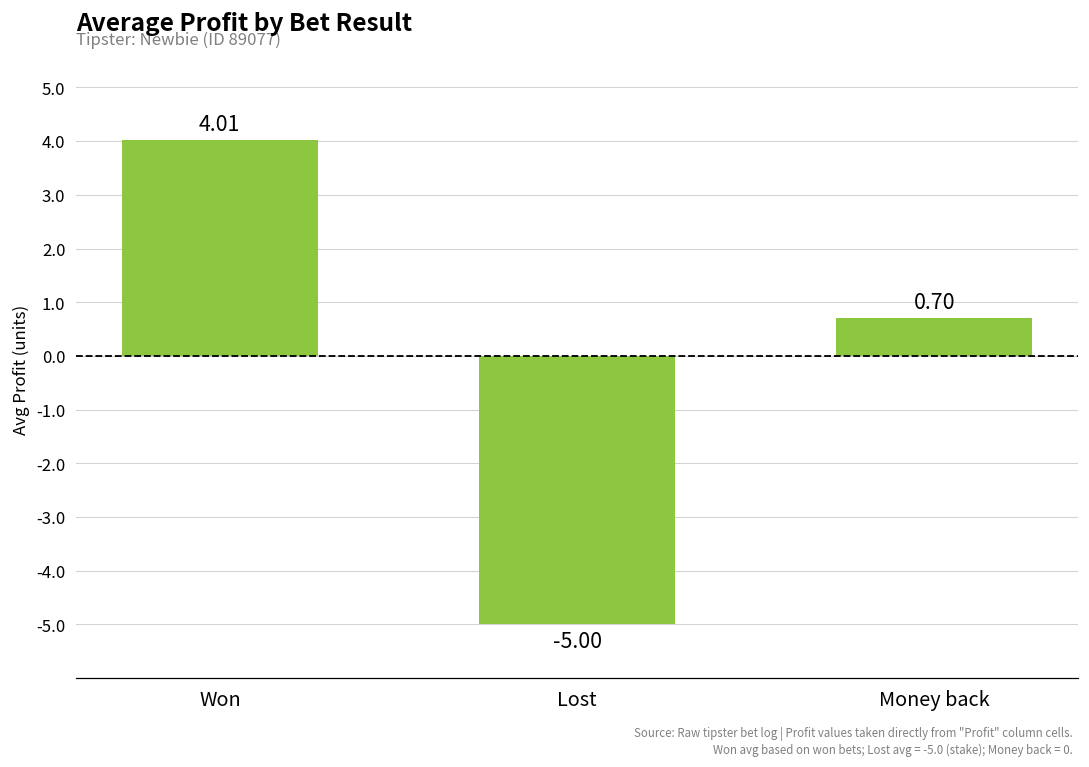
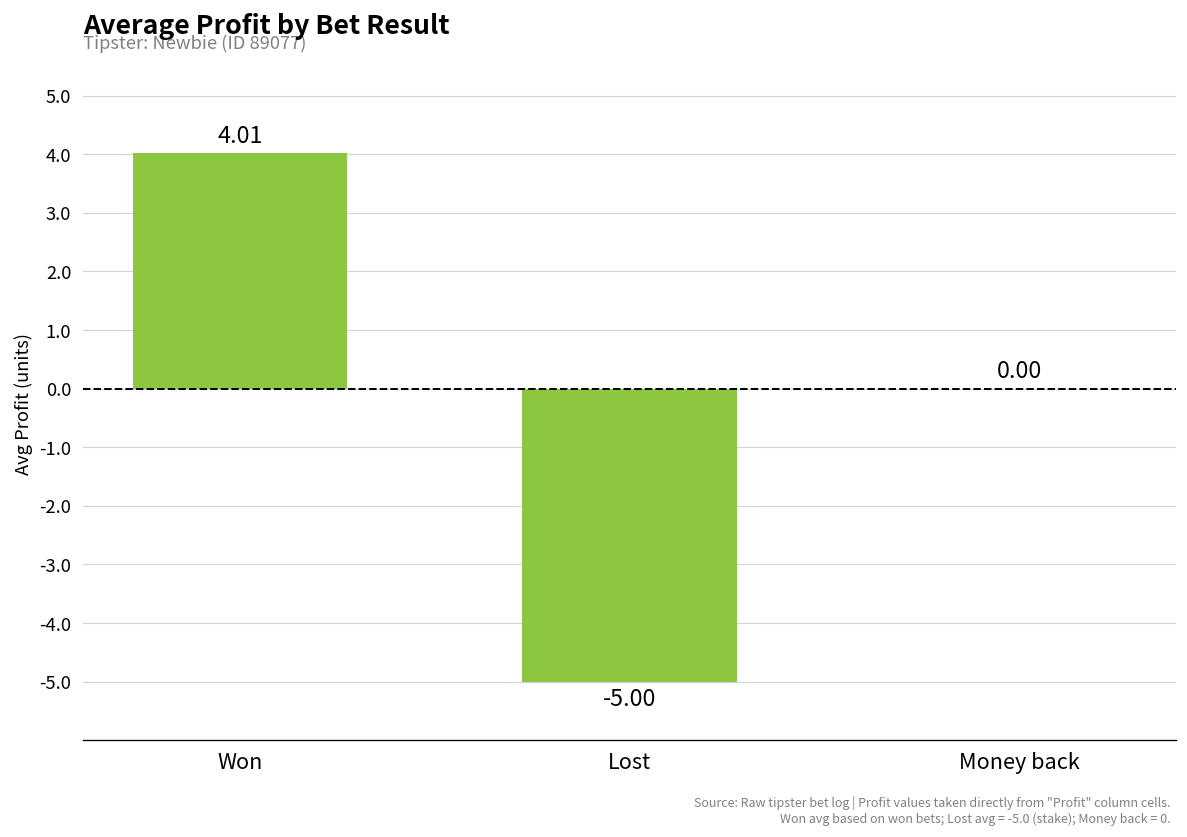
Money back: 0.70 -> 0.00
